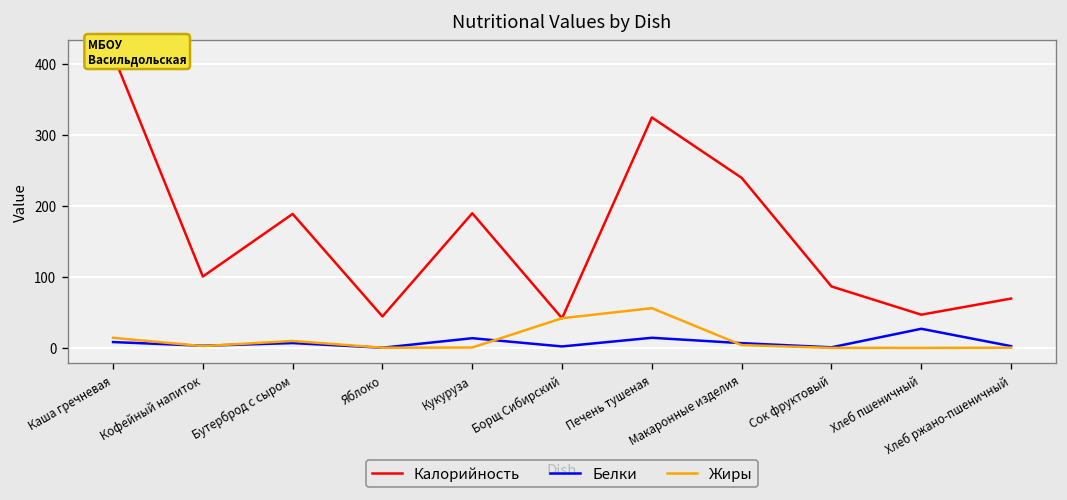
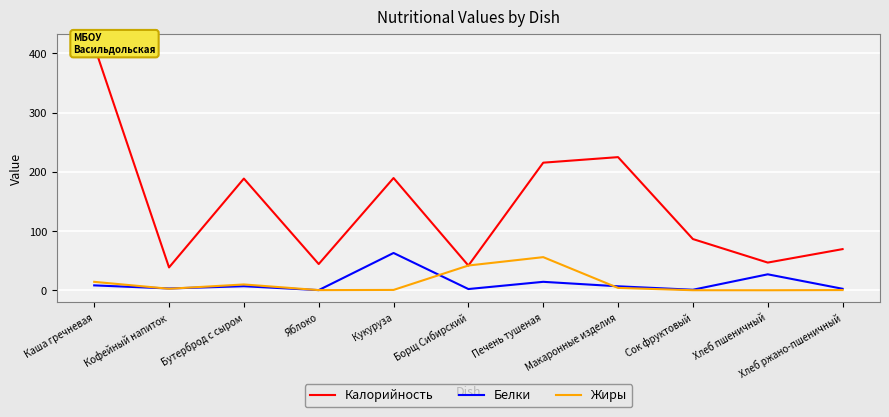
Калорийность, Кофейный напиток: 100 -> 40
Белки, Кукуруза: 10 -> 60
Калорийность, Печень тушеная: 320 -> 220
Калорийность, Макаронные изделия: 240 -> 220
